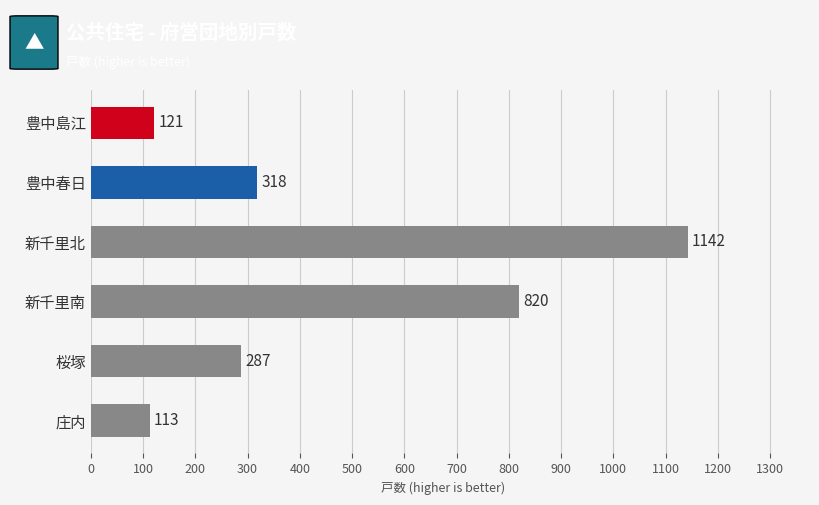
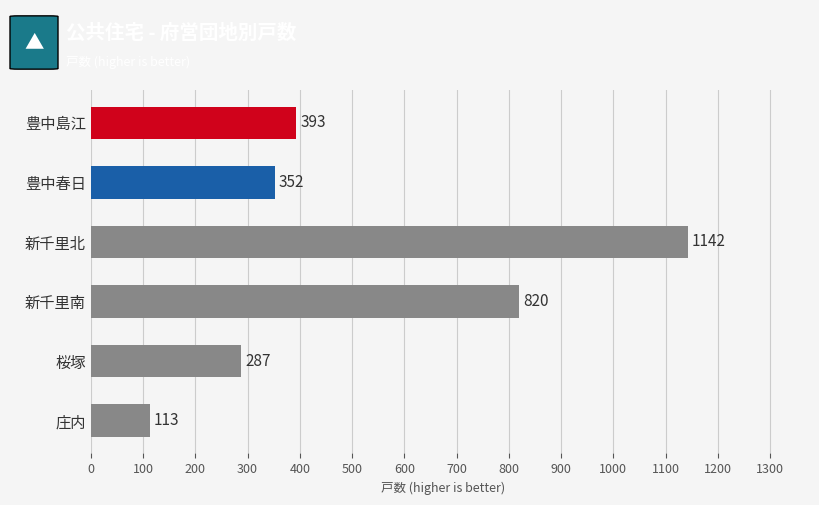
豊中島江: 121 -> 393
豊中春日: 318 -> 352
